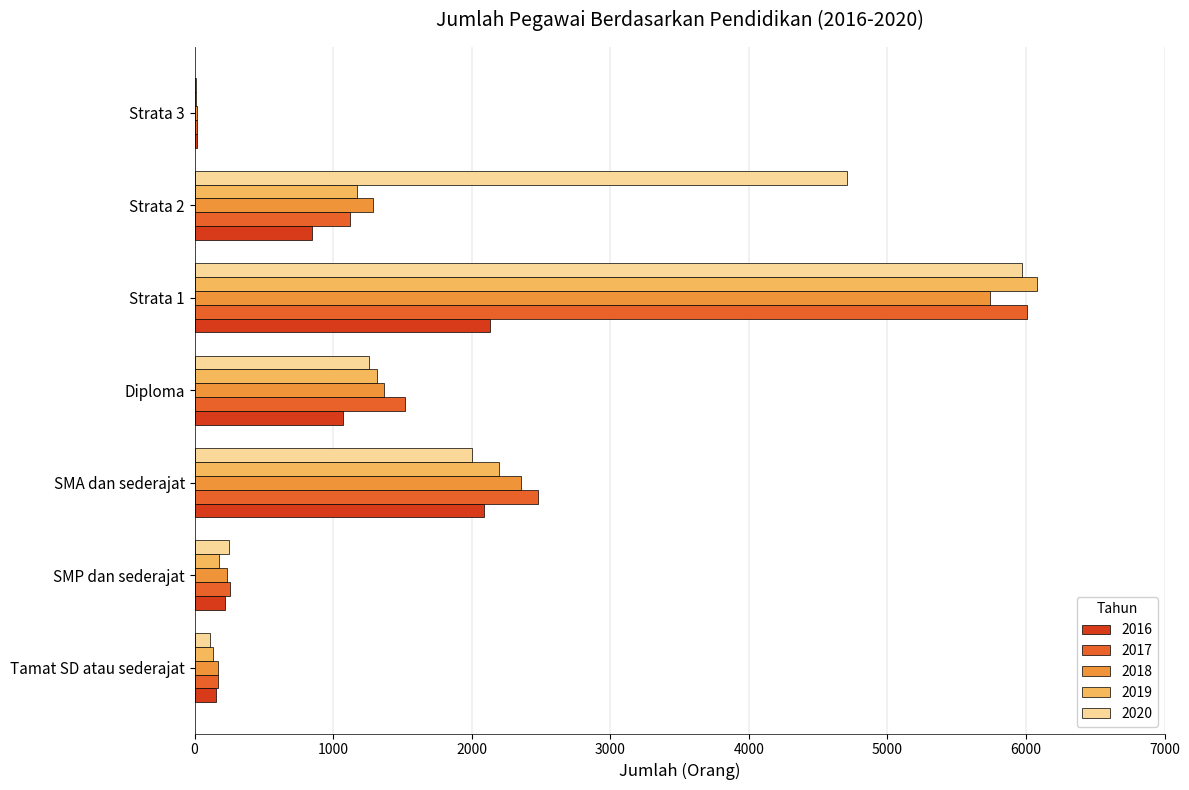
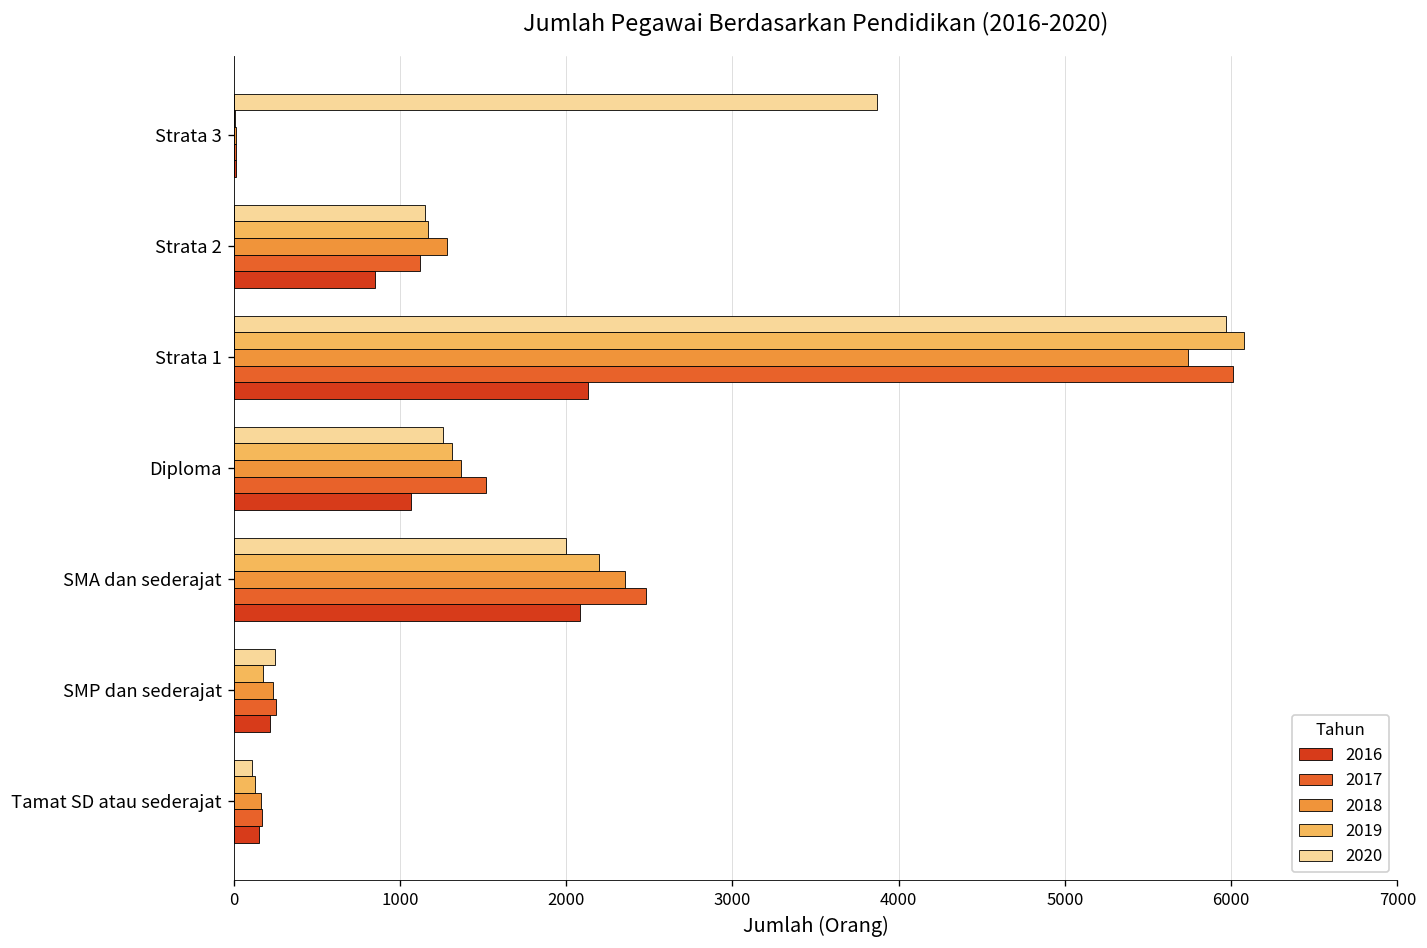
2020, Strata 3: 10 -> 3870
2020, Strata 2: 4710 -> 1150
